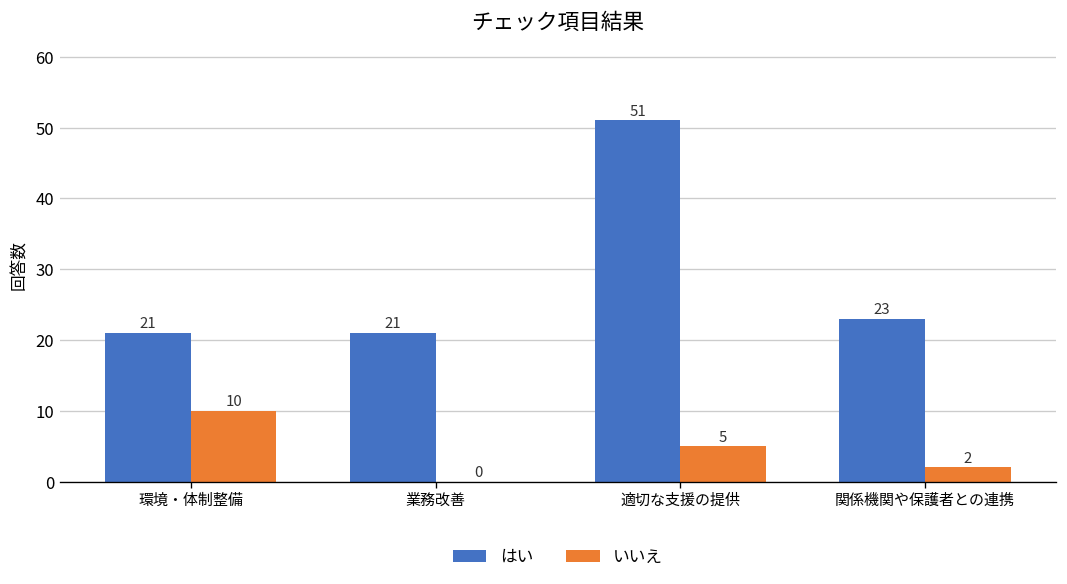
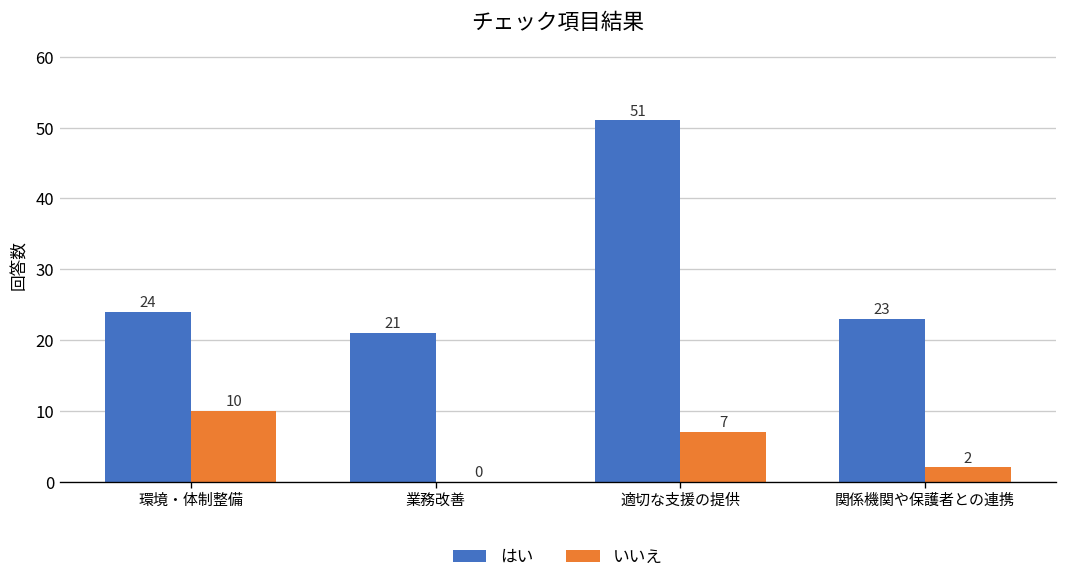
はい, 環境・体制整備: 21 -> 24
いいえ, 適切な支援の提供: 5 -> 7
